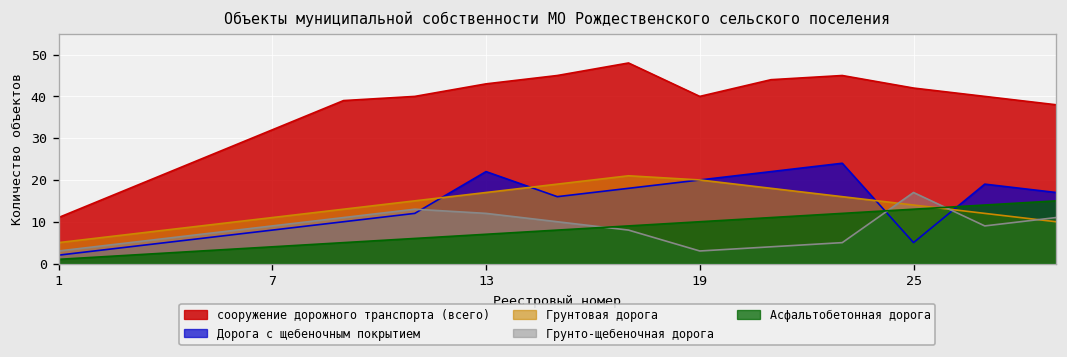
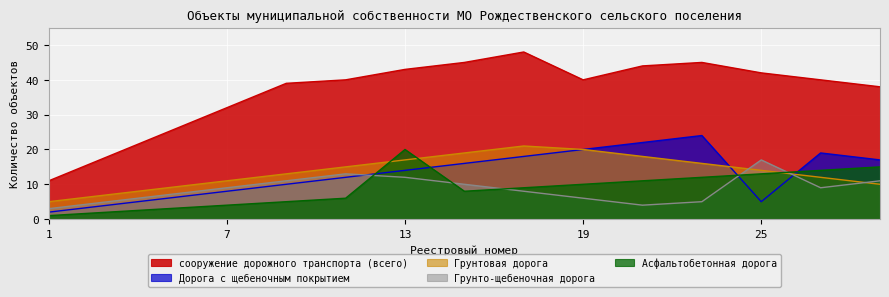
Дорога с щебеночным покрытием, 13: 22 -> 14
Асфальтобетонная дорога, 13: 7 -> 20
Грунто-щебеночная дорога, 19: 3 -> 6
